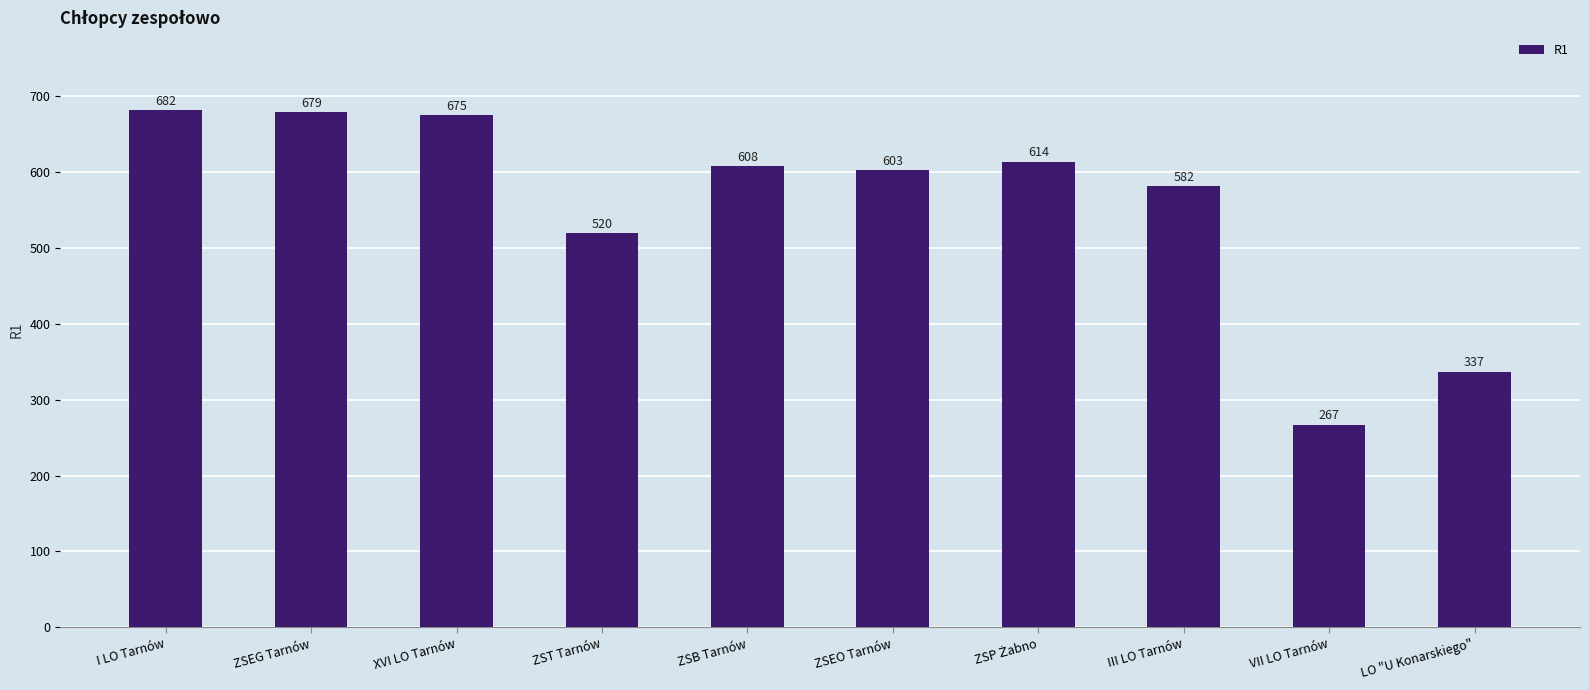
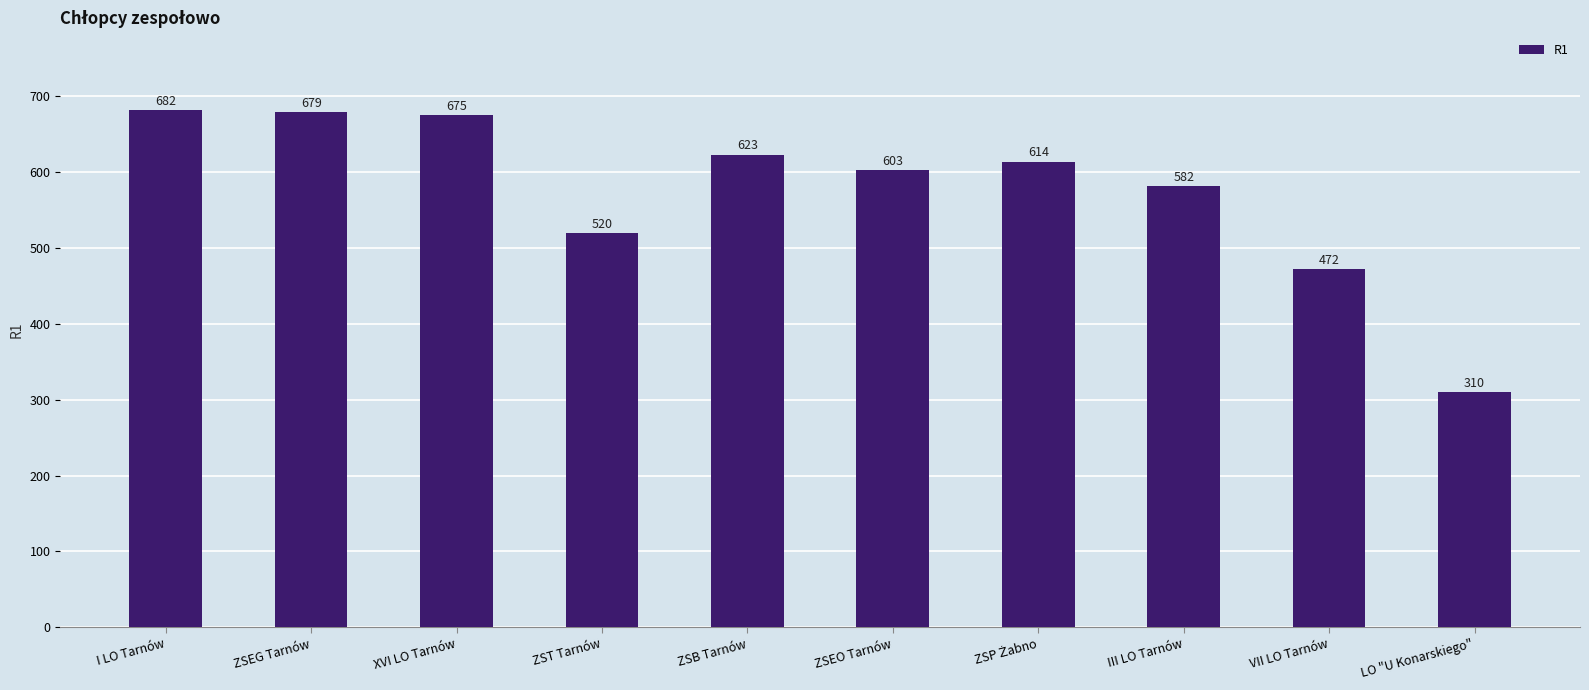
ZSB Tarnów: 608 -> 623
VII LO Tarnów: 267 -> 472
LO "U Konarskiego": 337 -> 310
